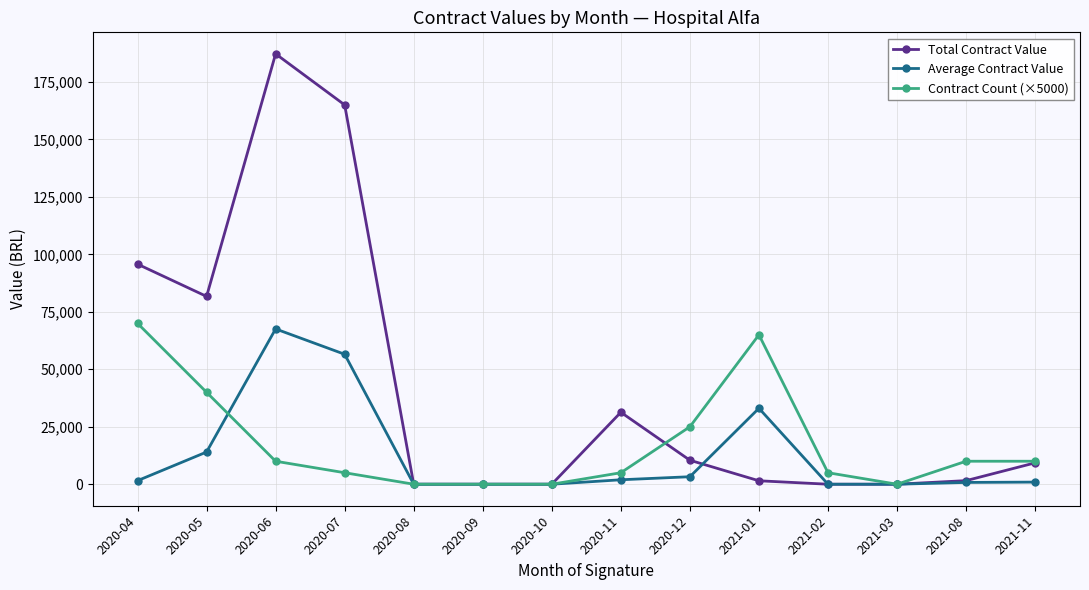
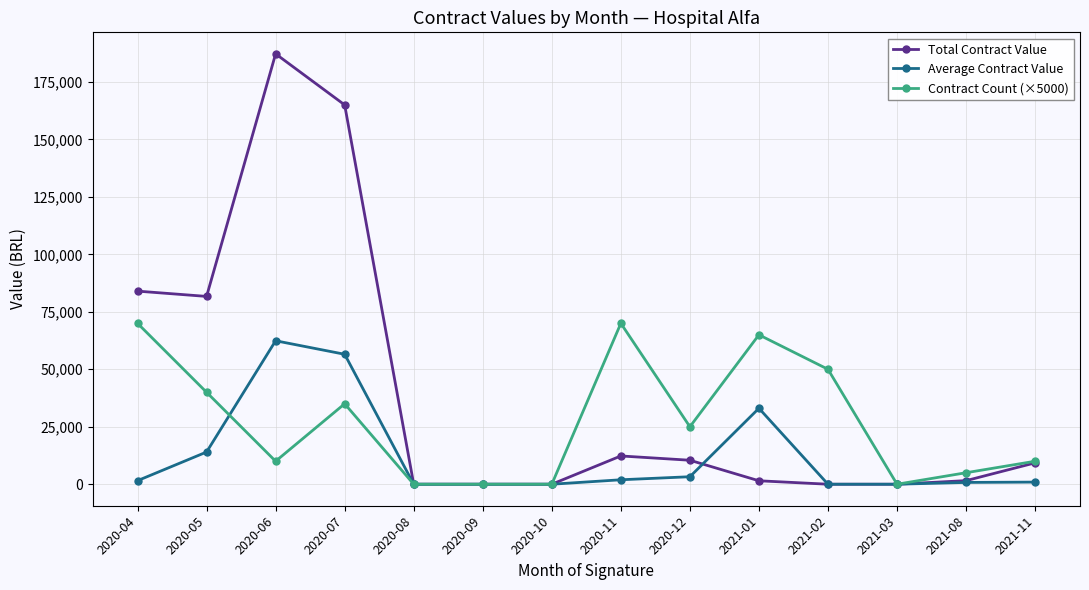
Total Contract Value, 2020-04: 96,000 -> 84,000
Average Contract Value, 2020-06: 68,000 -> 62,000
Contract Count (×5000), 2020-07: 5,000 -> 35,000
Total Contract Value, 2020-11: 31,000 -> 12,000
Contract Count (×5000), 2020-11: 5,000 -> 70,000
Contract Count (×5000), 2021-02: 5,000 -> 50,000
Contract Count (×5000), 2021-08: 10,000 -> 5,000
